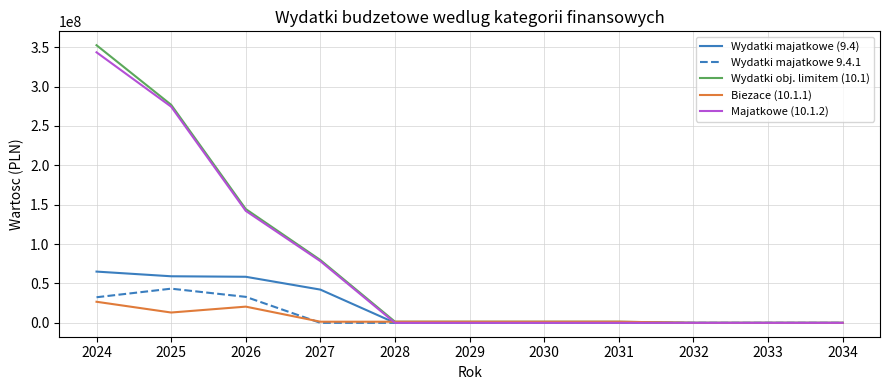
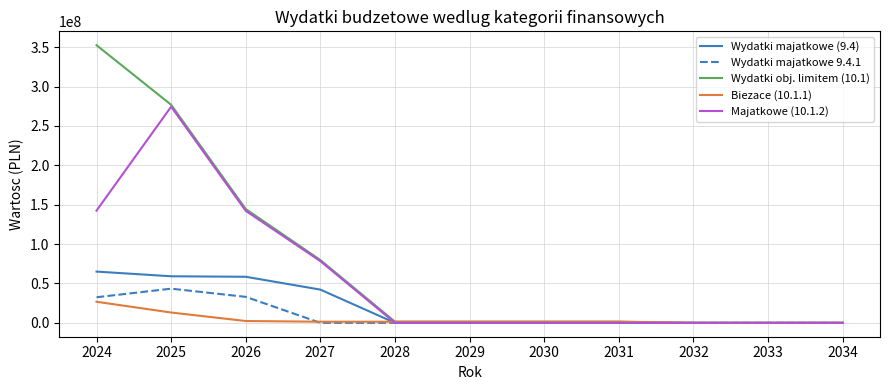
Majatkowe (10.1.2), 2024: 340000000 -> 140000000
Biezace (10.1.1), 2026: 20000000 -> 0
